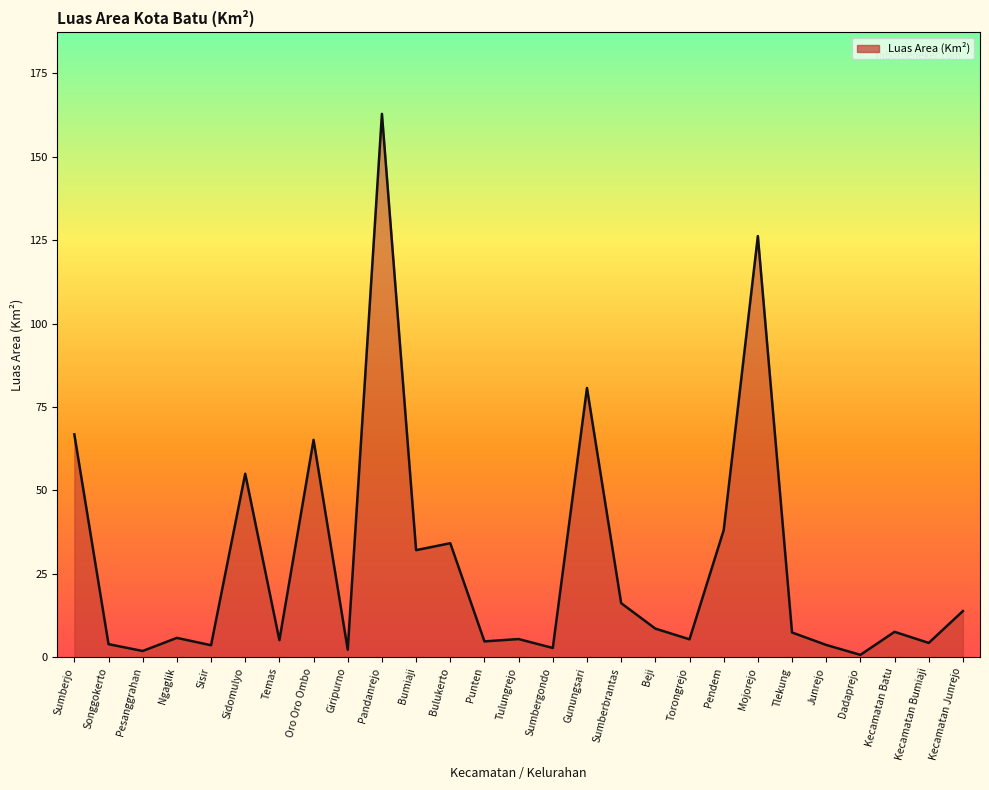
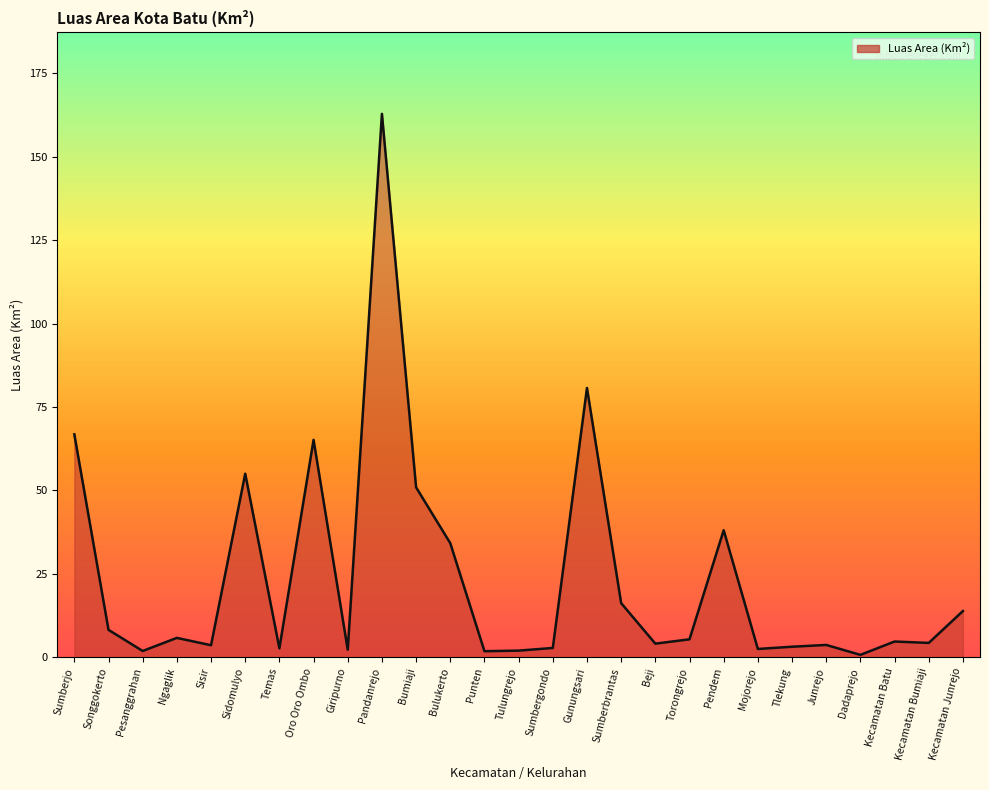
Songgokerto: 4 -> 8
Temas: 5 -> 3
Bumiaji: 32 -> 51
Punten: 5 -> 2
Tulungrejo: 5 -> 2
Beji: 9 -> 4
Mojorejo: 126 -> 3
Tlekung: 7 -> 3
Kecamatan Batu: 8 -> 5
